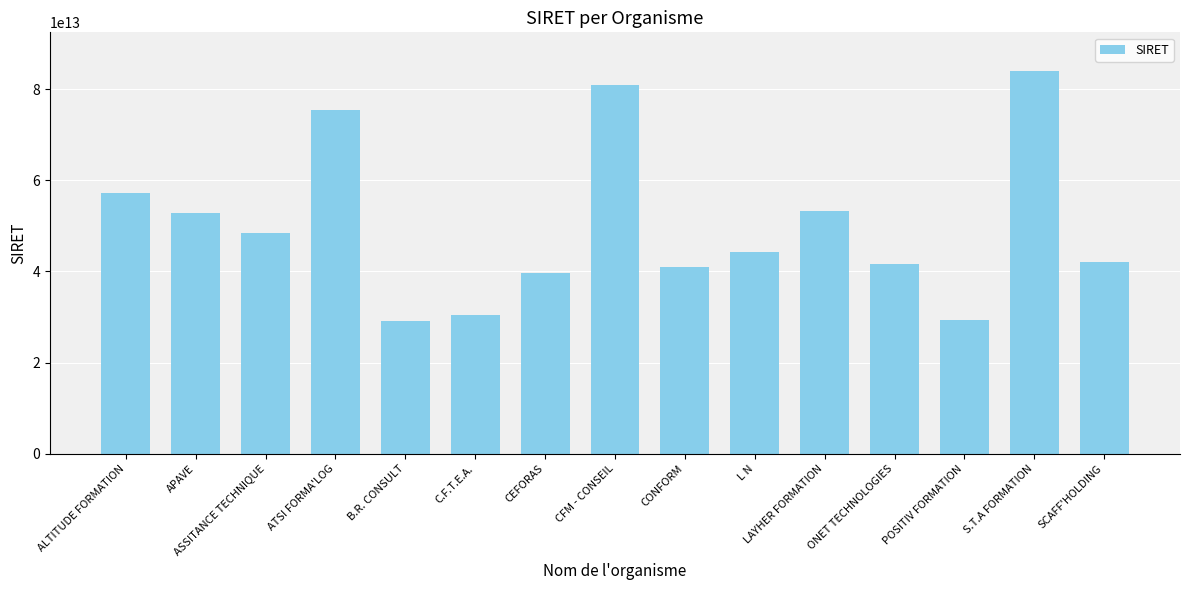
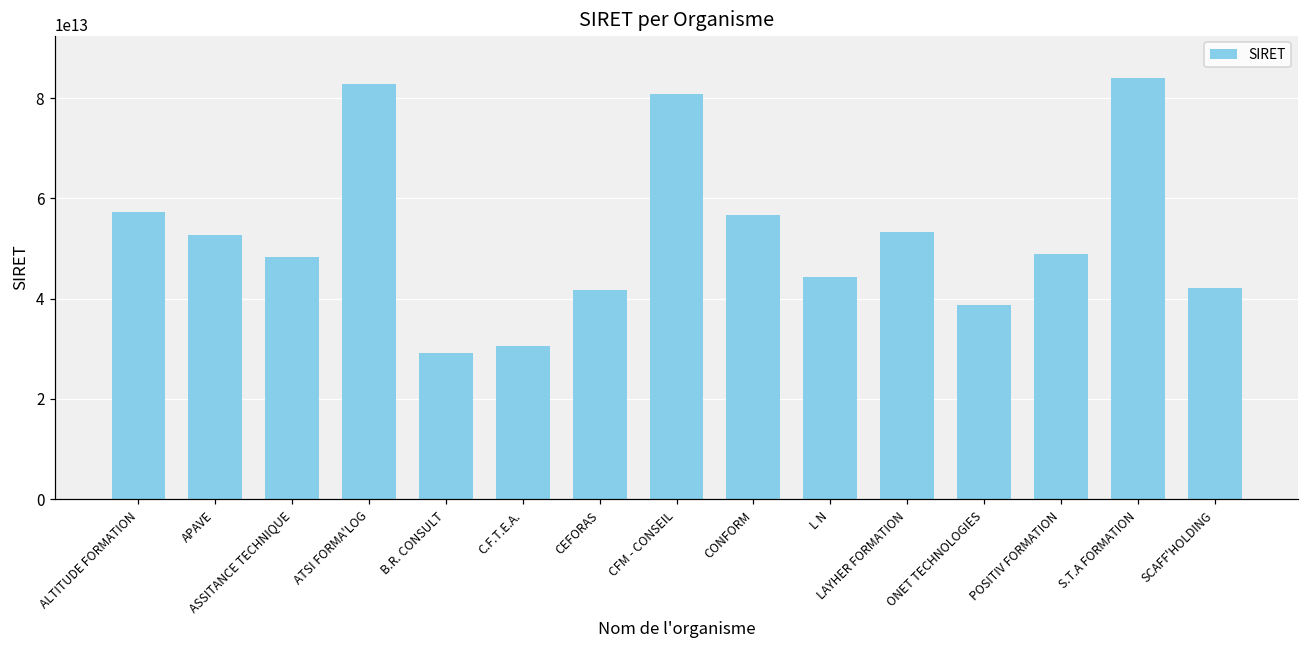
ATSI FORMA'LOG: 75000000000000 -> 83000000000000
CEFORAS: 40000000000000 -> 42000000000000
CONFORM: 41000000000000 -> 57000000000000
ONET TECHNOLOGIES: 42000000000000 -> 39000000000000
POSITIV FORMATION: 29000000000000 -> 49000000000000
